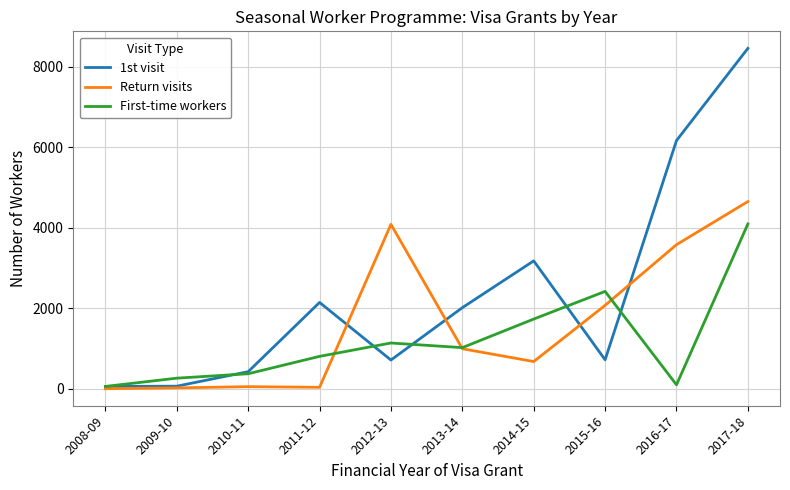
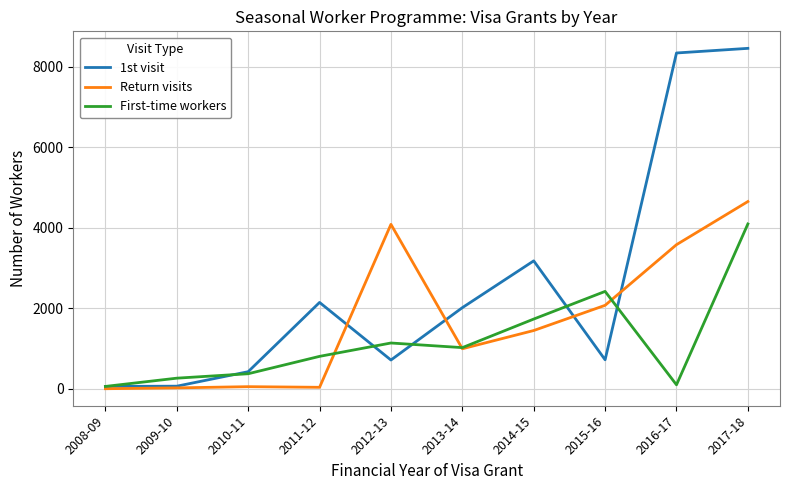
Return visits, 2014-15: 700 -> 1400
1st visit, 2016-17: 6200 -> 8300
